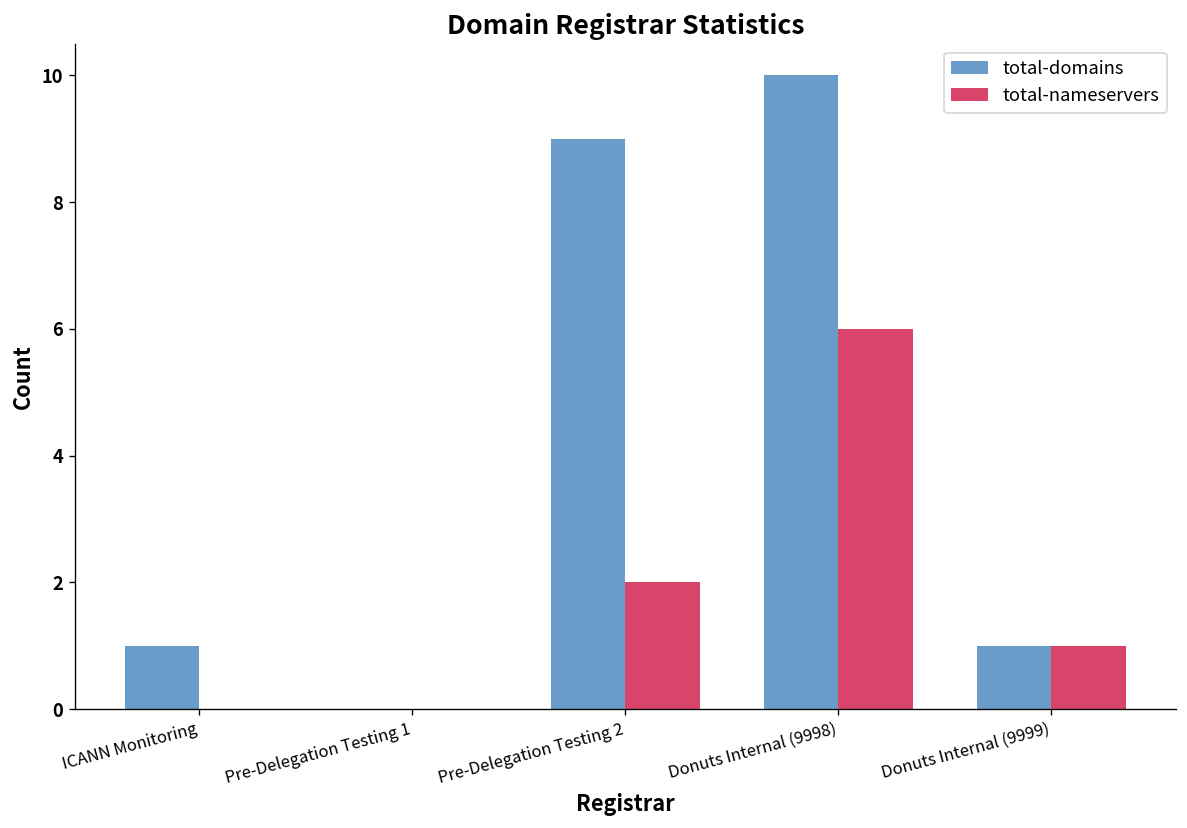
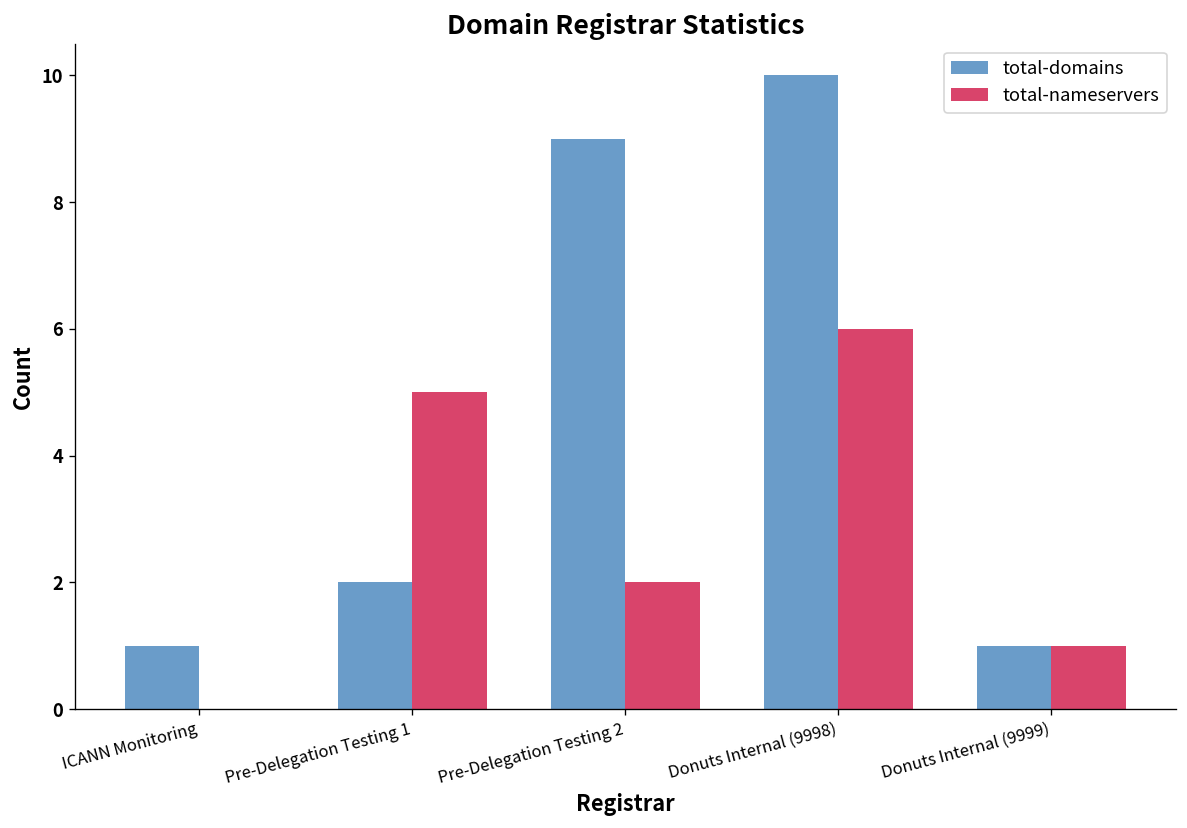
total-domains, Pre-Delegation Testing 1: 0 -> 2
total-nameservers, Pre-Delegation Testing 1: 0 -> 5
